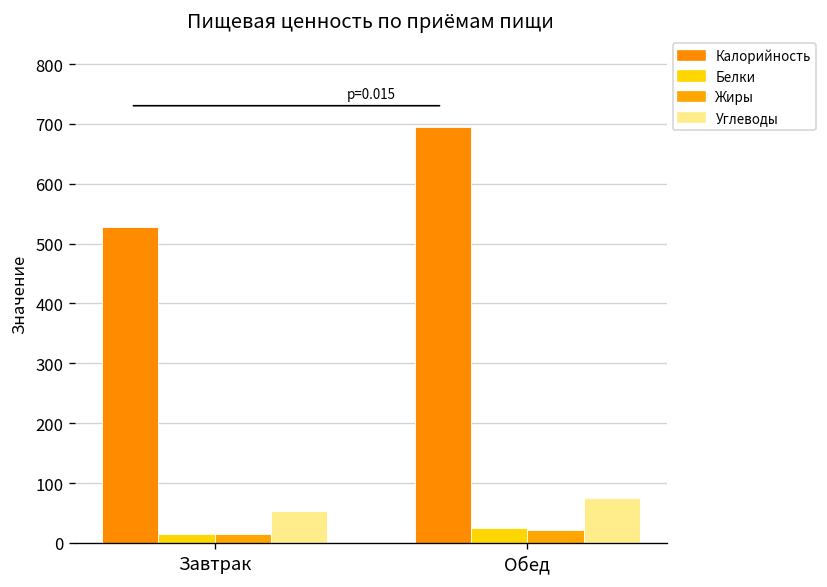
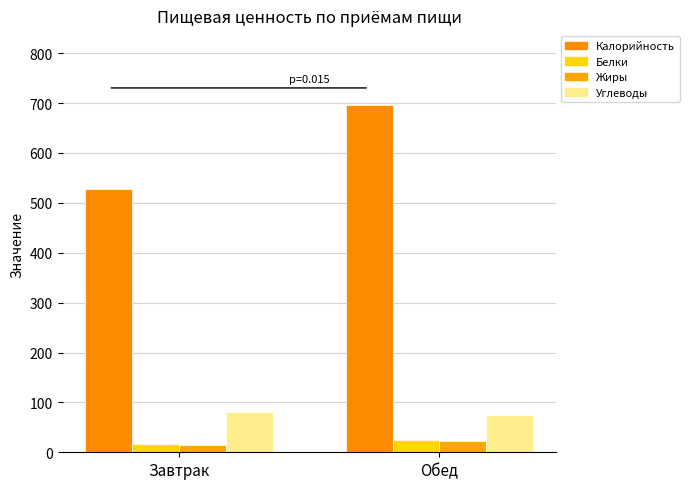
Углеводы, Завтрак: 50 -> 80
